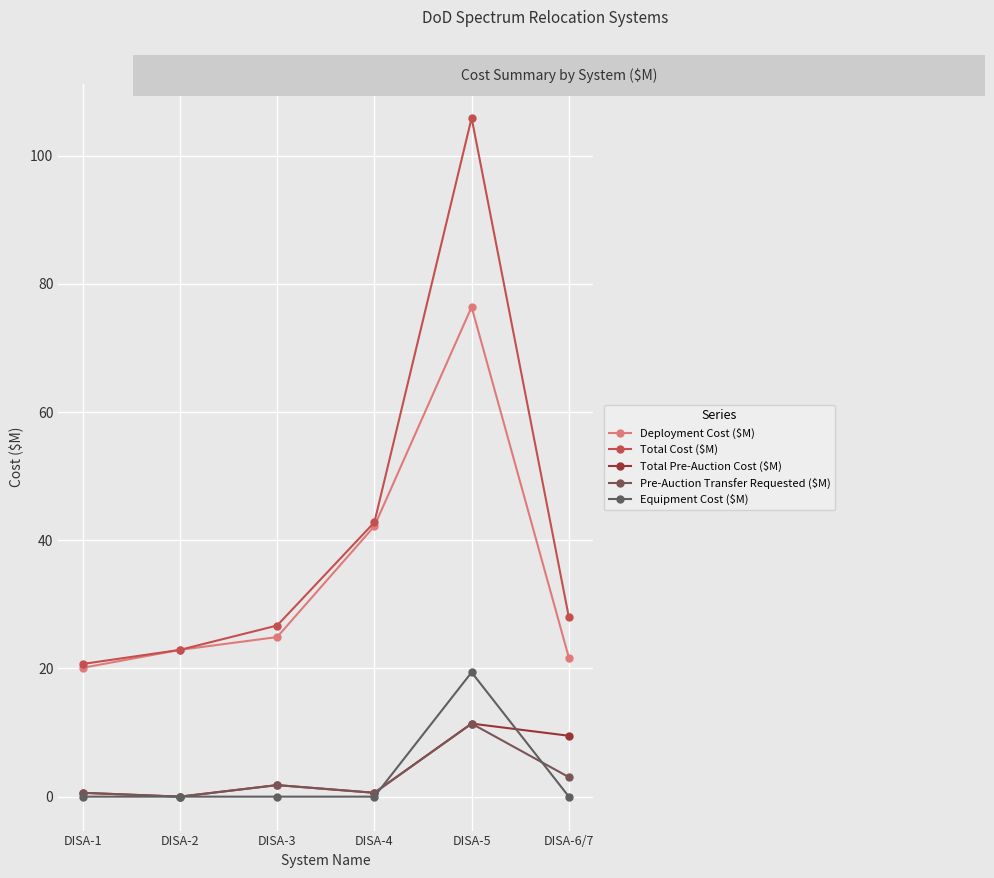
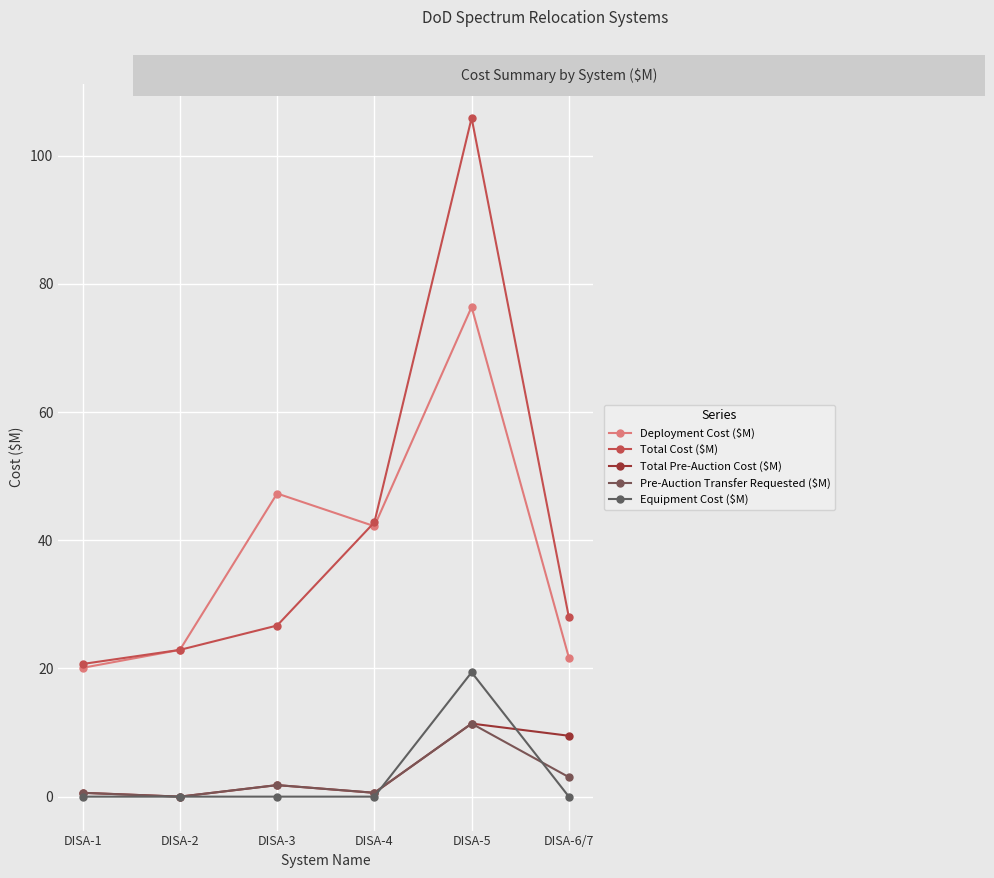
Deployment Cost ($M), DISA-3: 25 -> 47
